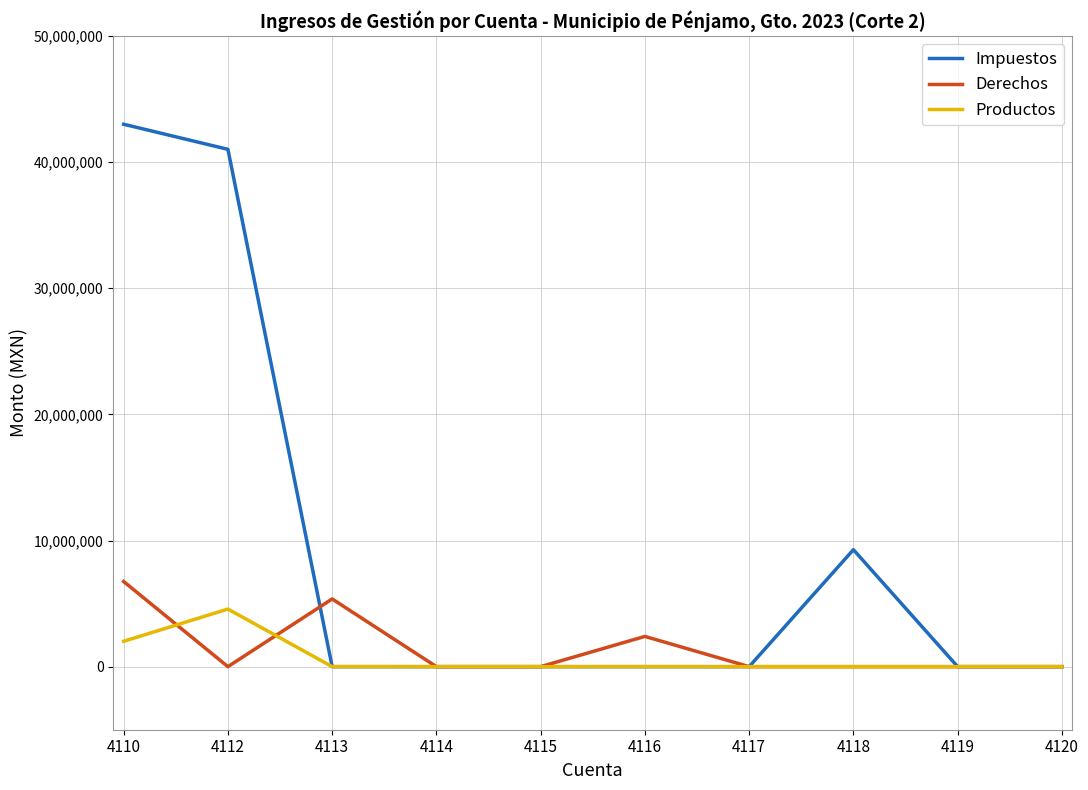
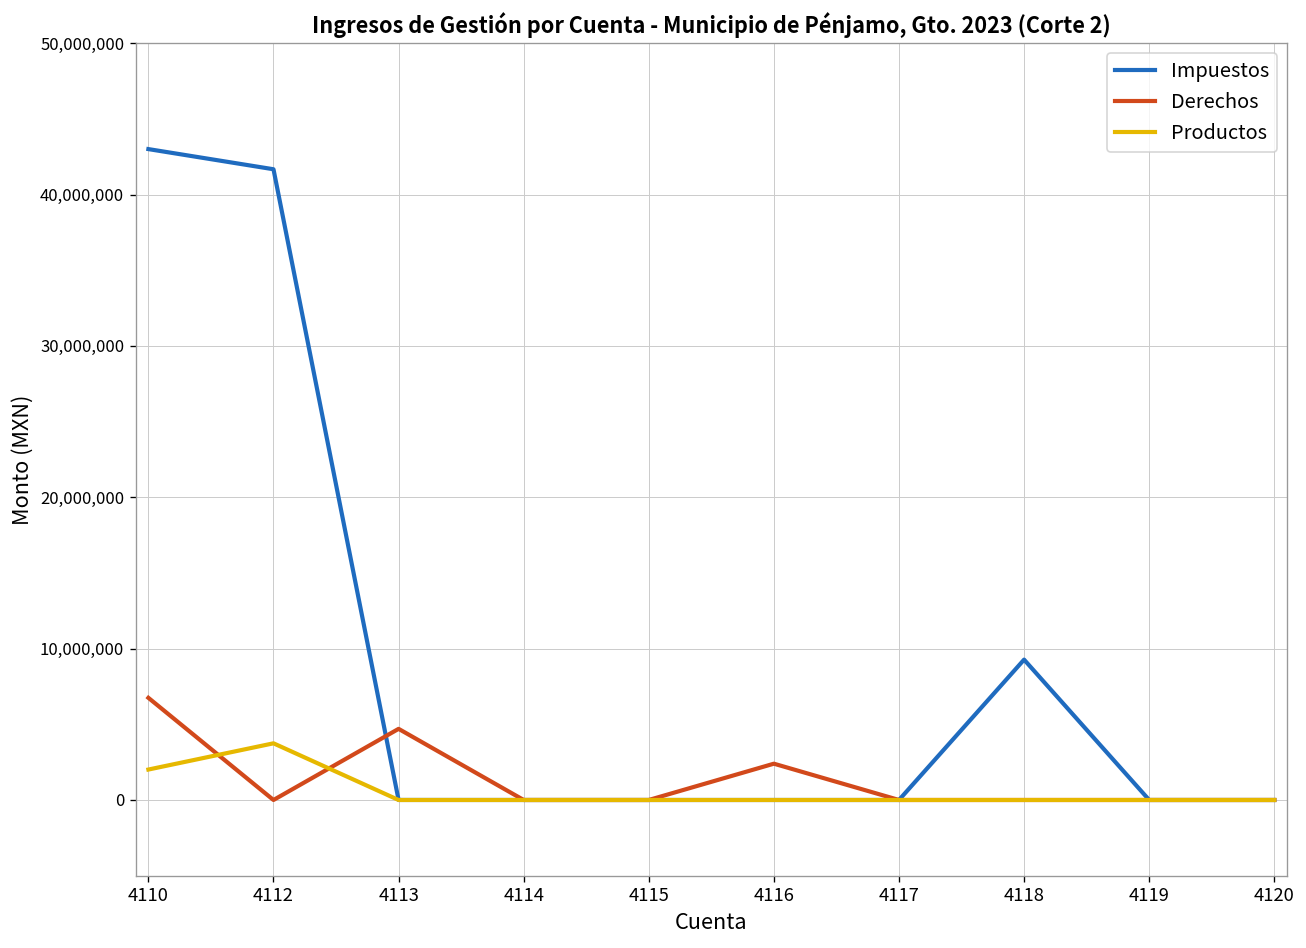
Impuestos, 4112: 41,000,000 -> 41,700,000
Productos, 4112: 4,600,000 -> 3,700,000
Derechos, 4113: 5,400,000 -> 4,700,000
